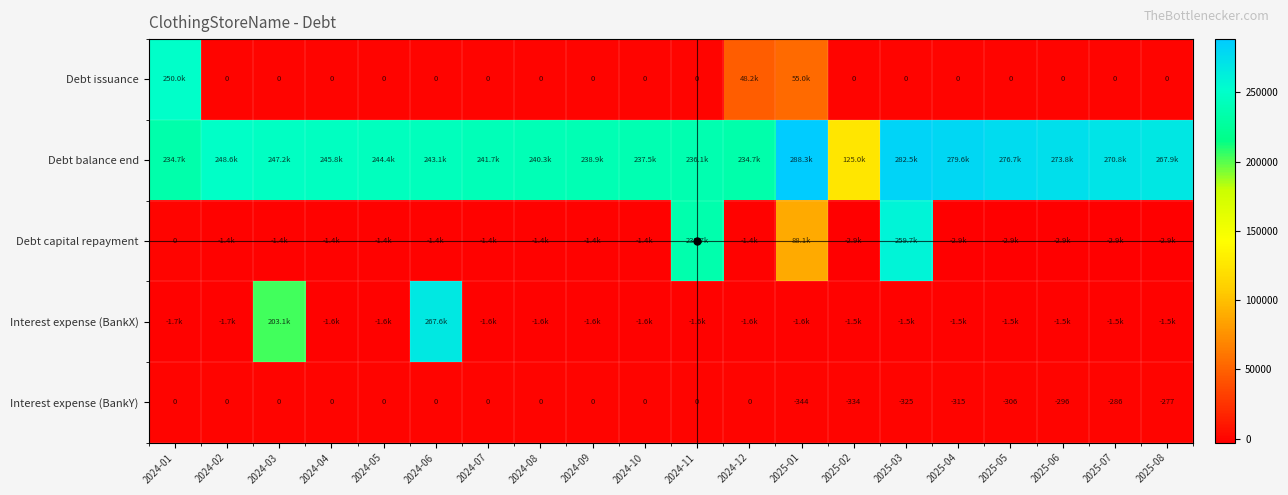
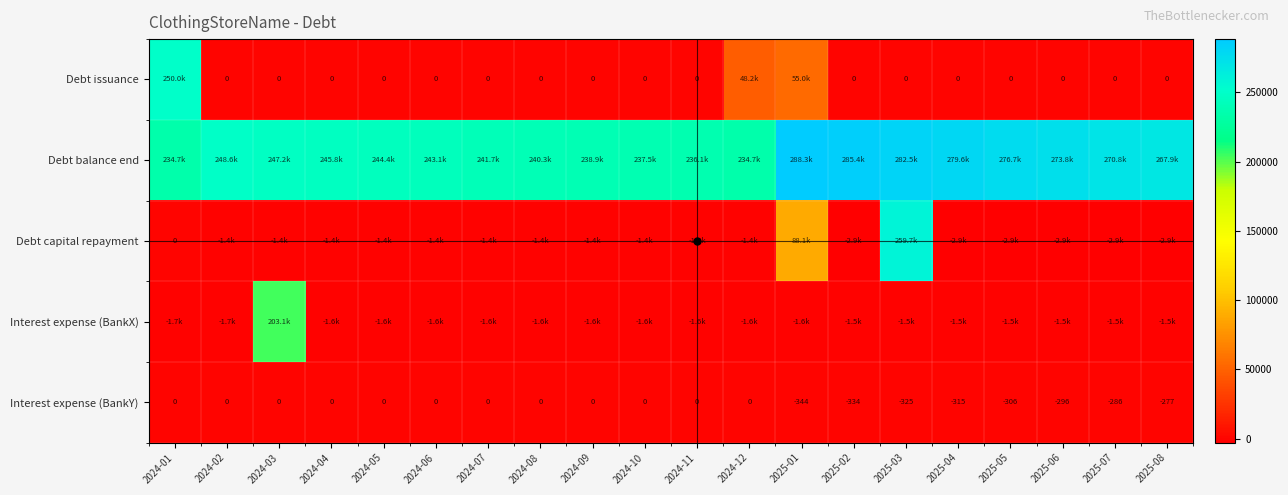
Debt balance end, 2025-02: 125.0k -> 285.4k
Debt capital repayment, 2024-11: 235.7k -> -1.4k
Interest expense (BankX), 2024-06: 267.6k -> -1.6k
